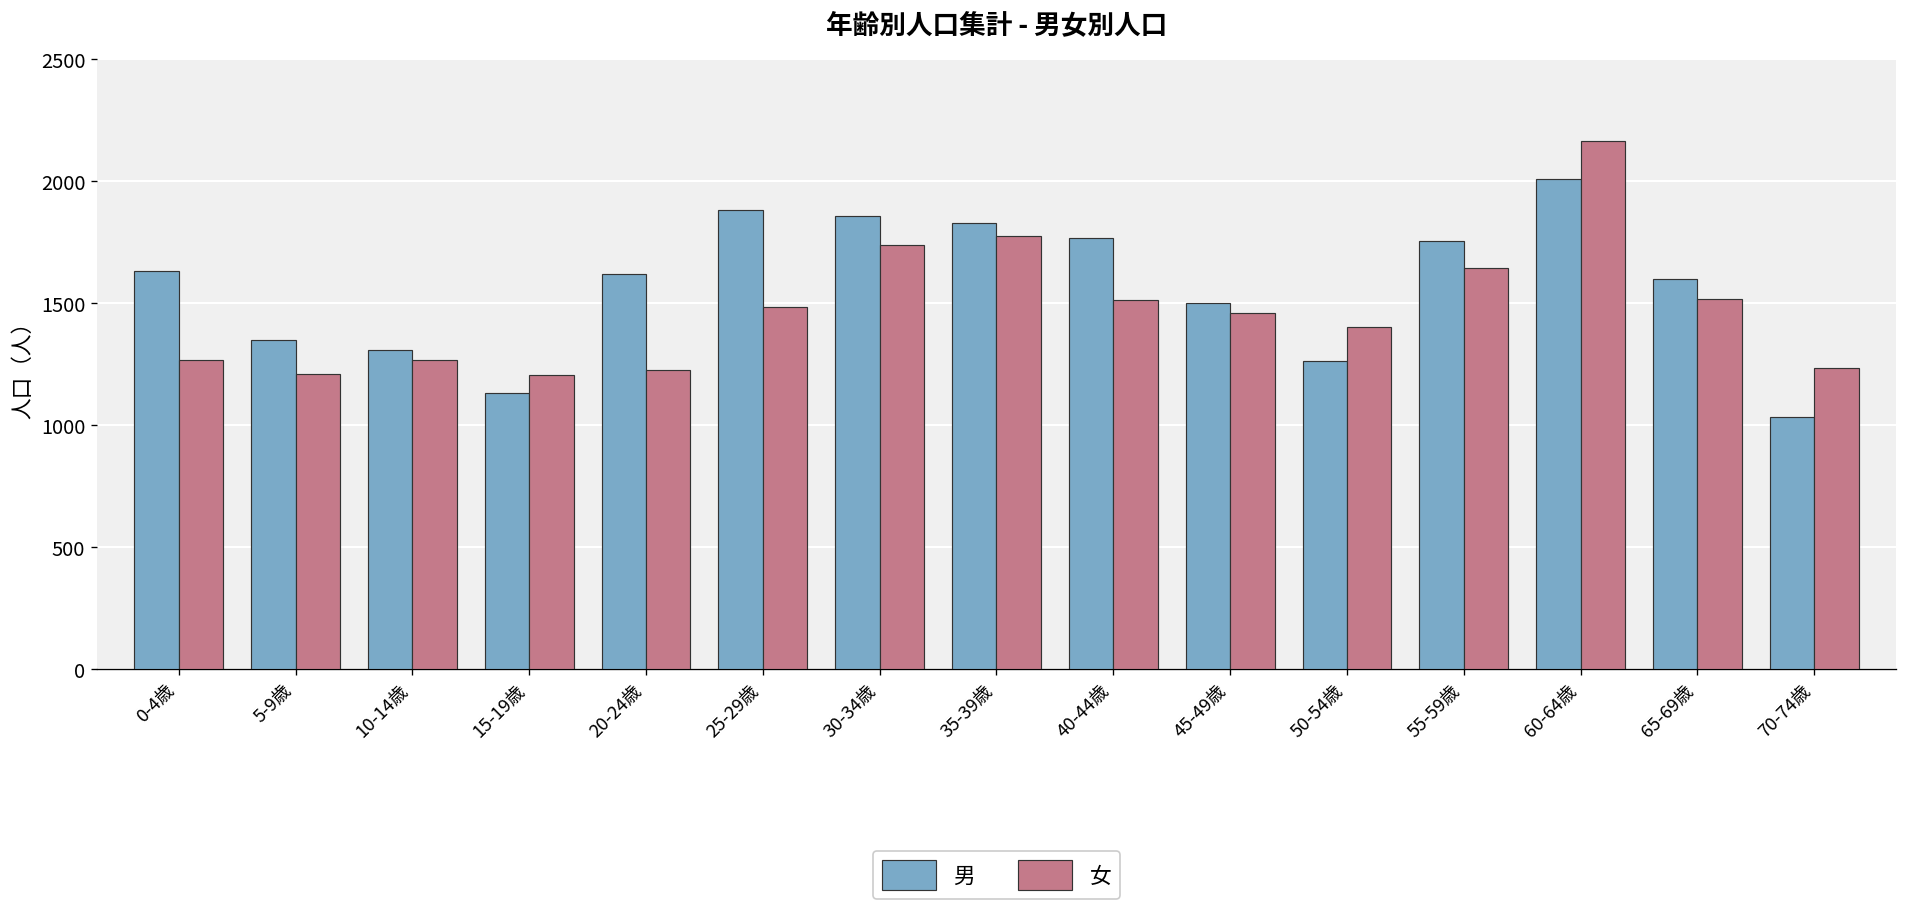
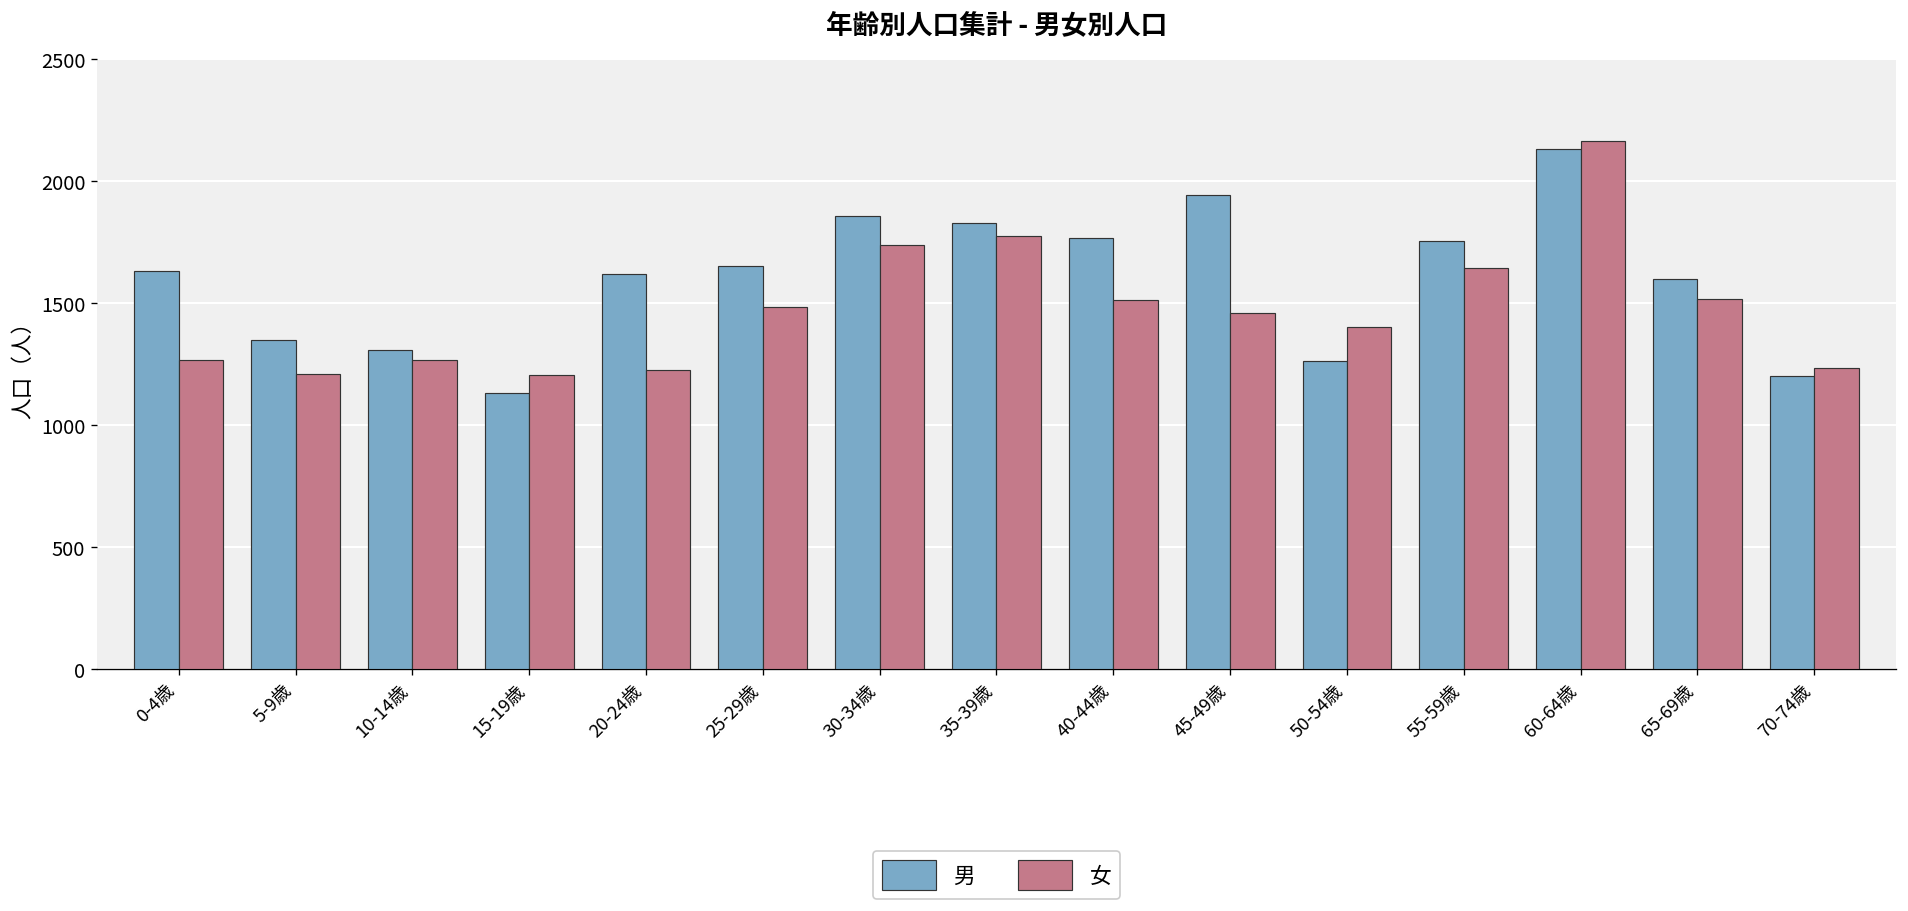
男, 25-29歳: 1880 -> 1660
男, 45-49歳: 1500 -> 1950
男, 60-64歳: 2010 -> 2130
男, 70-74歳: 1040 -> 1200
